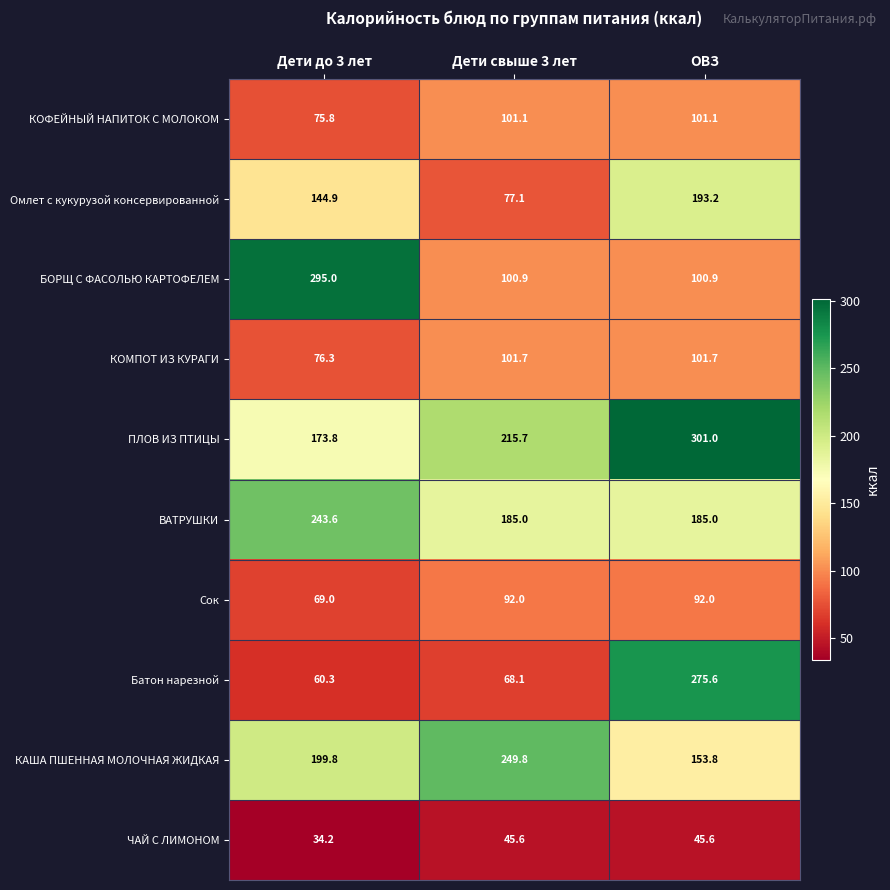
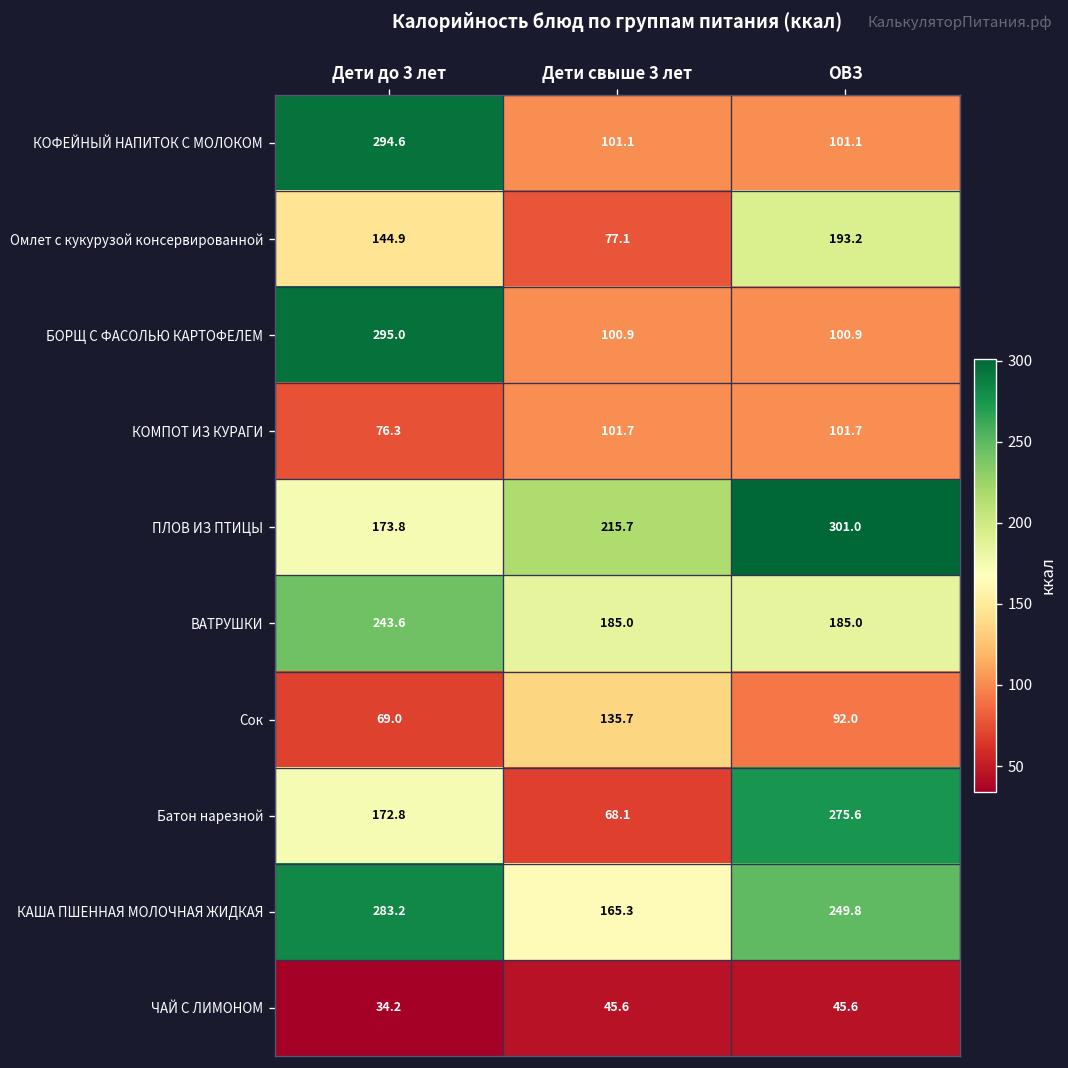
КОФЕЙНЫЙ НАПИТОК С МОЛОКОМ, Дети до 3 лет: 75.8 -> 294.6
Сок, Дети свыше 3 лет: 92.0 -> 135.7
Батон нарезной, Дети до 3 лет: 60.3 -> 172.8
КАША ПШЕННАЯ МОЛОЧНАЯ ЖИДКАЯ, Дети до 3 лет: 199.8 -> 283.2
КАША ПШЕННАЯ МОЛОЧНАЯ ЖИДКАЯ, Дети свыше 3 лет: 249.8 -> 165.3
КАША ПШЕННАЯ МОЛОЧНАЯ ЖИДКАЯ, ОВЗ: 153.8 -> 249.8
